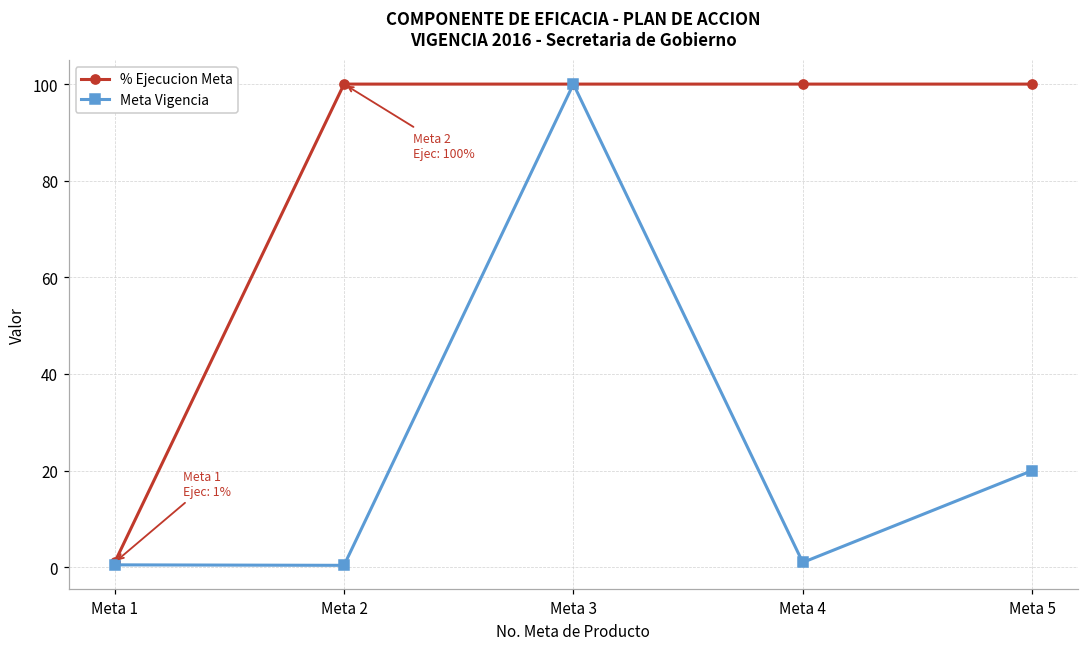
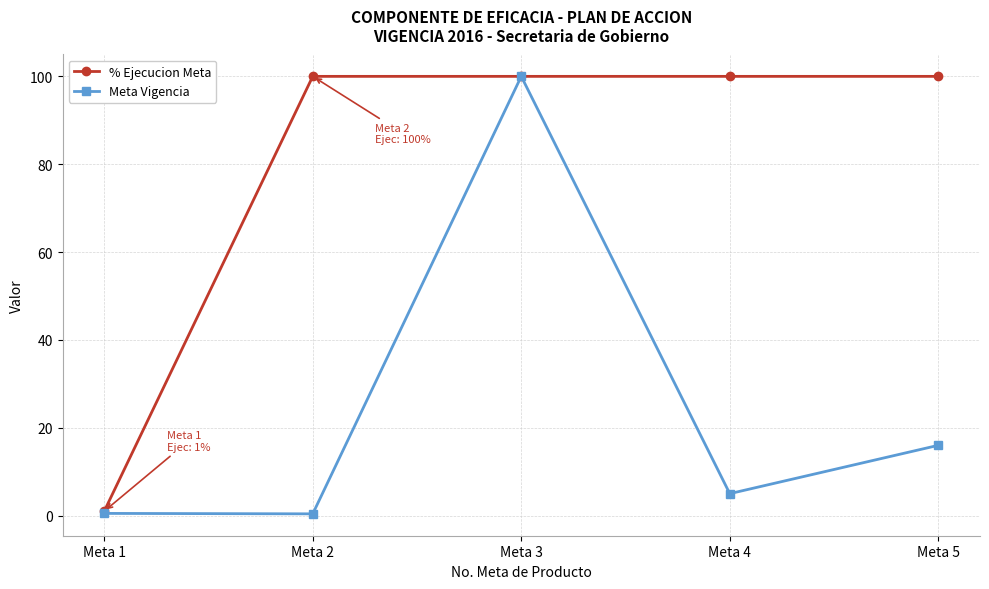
Meta Vigencia, Meta 4: 1 -> 5
Meta Vigencia, Meta 5: 20 -> 16
